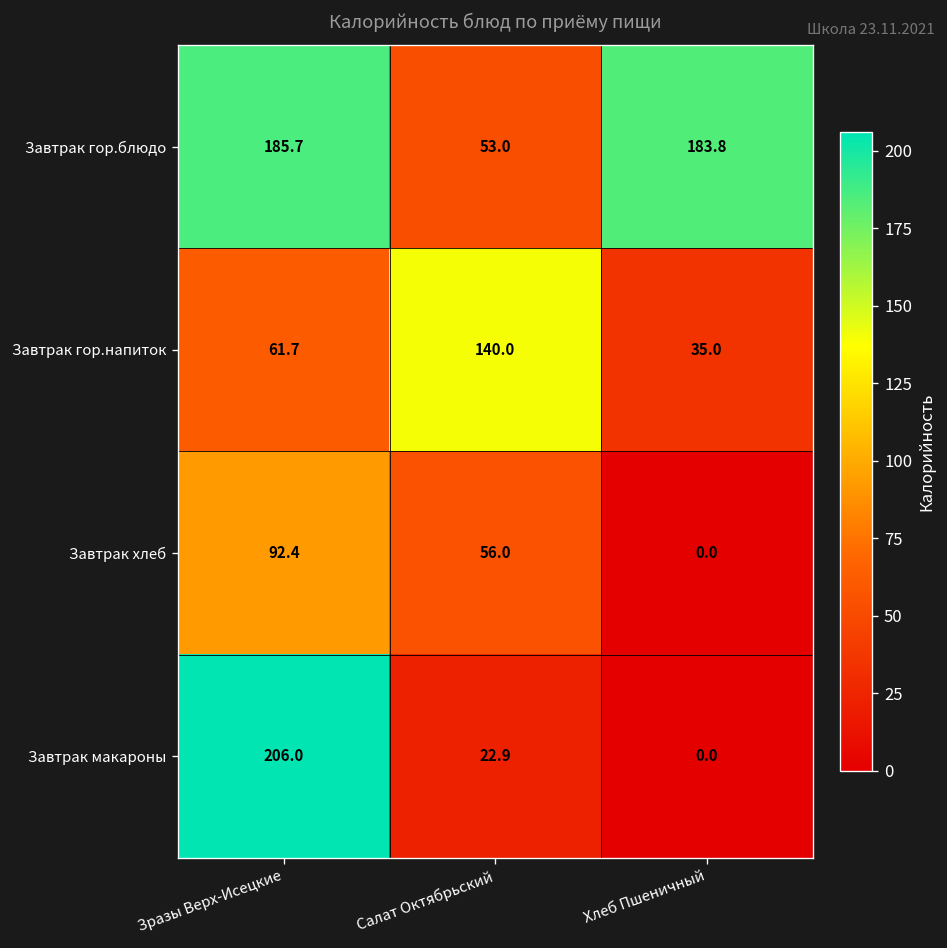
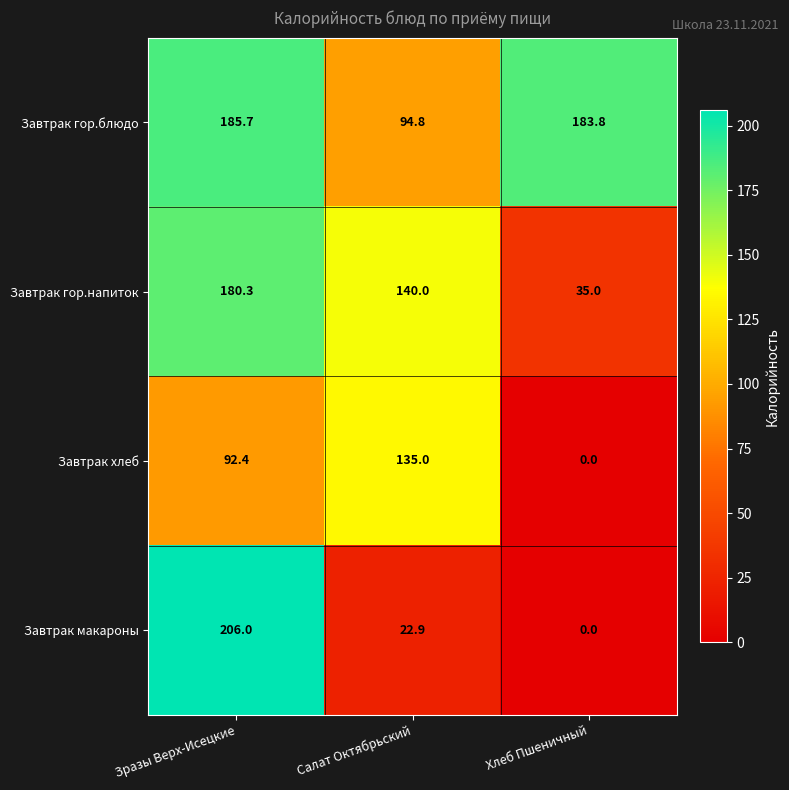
Завтрак гор.блюдо, Салат Октябрьский: 53.0 -> 94.8
Завтрак гор.напиток, Зразы Верх-Исецкие: 61.7 -> 180.3
Завтрак хлеб, Салат Октябрьский: 56.0 -> 135.0
